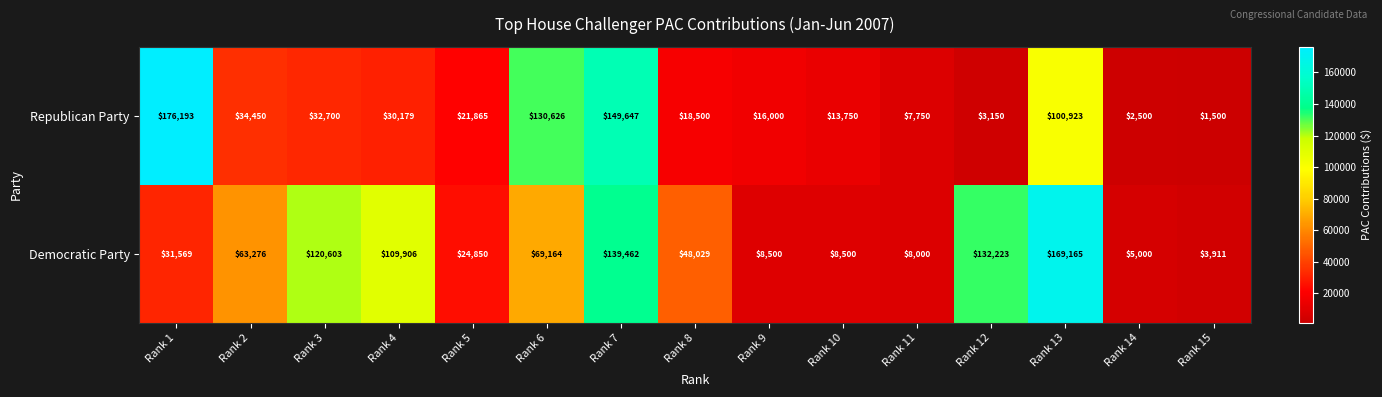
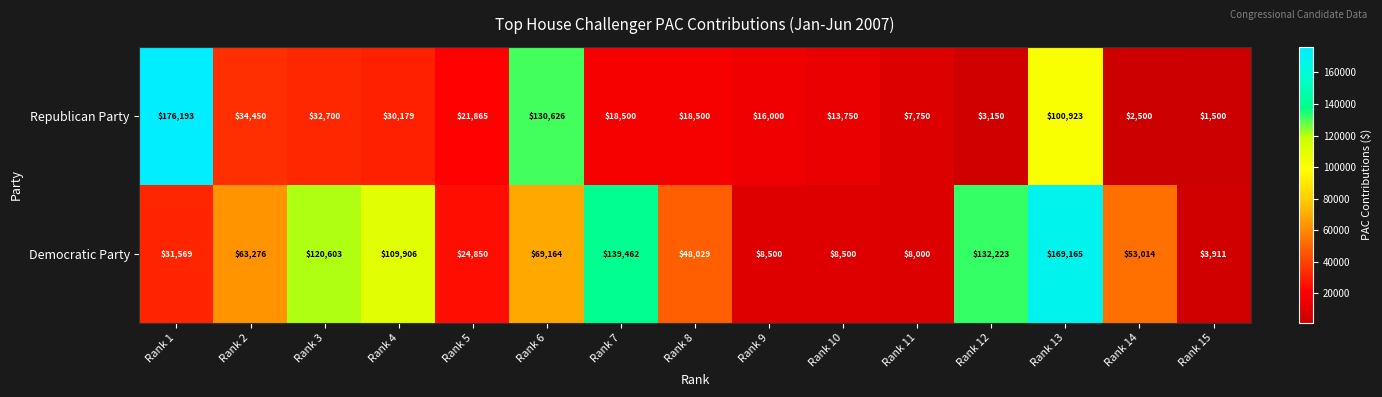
Republican Party, Rank 7: $149,647 -> $18,500
Democratic Party, Rank 14: $5,000 -> $53,014
